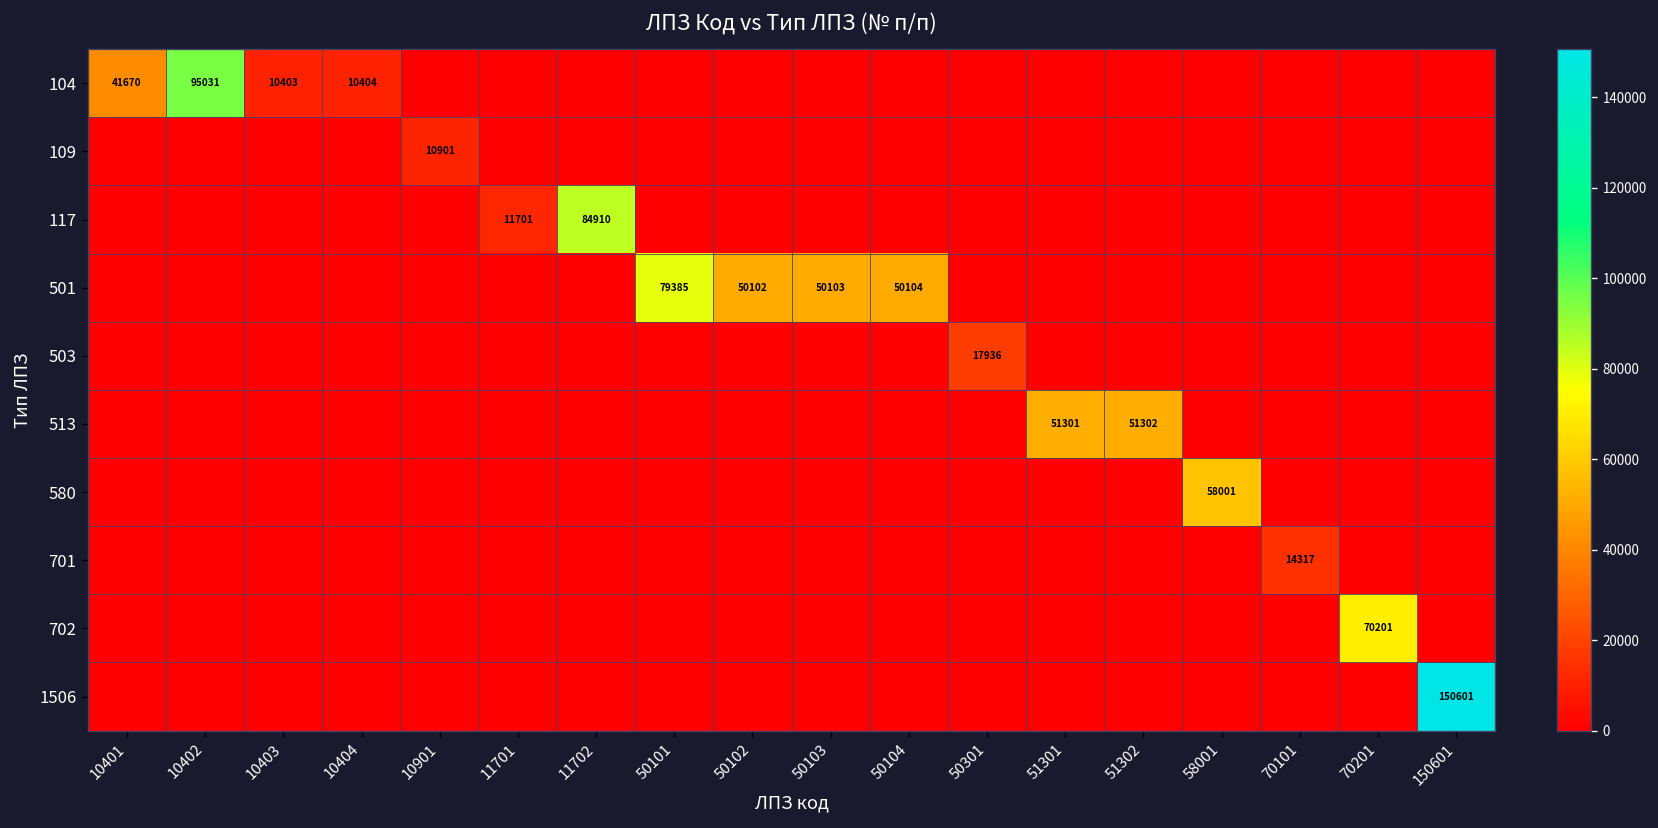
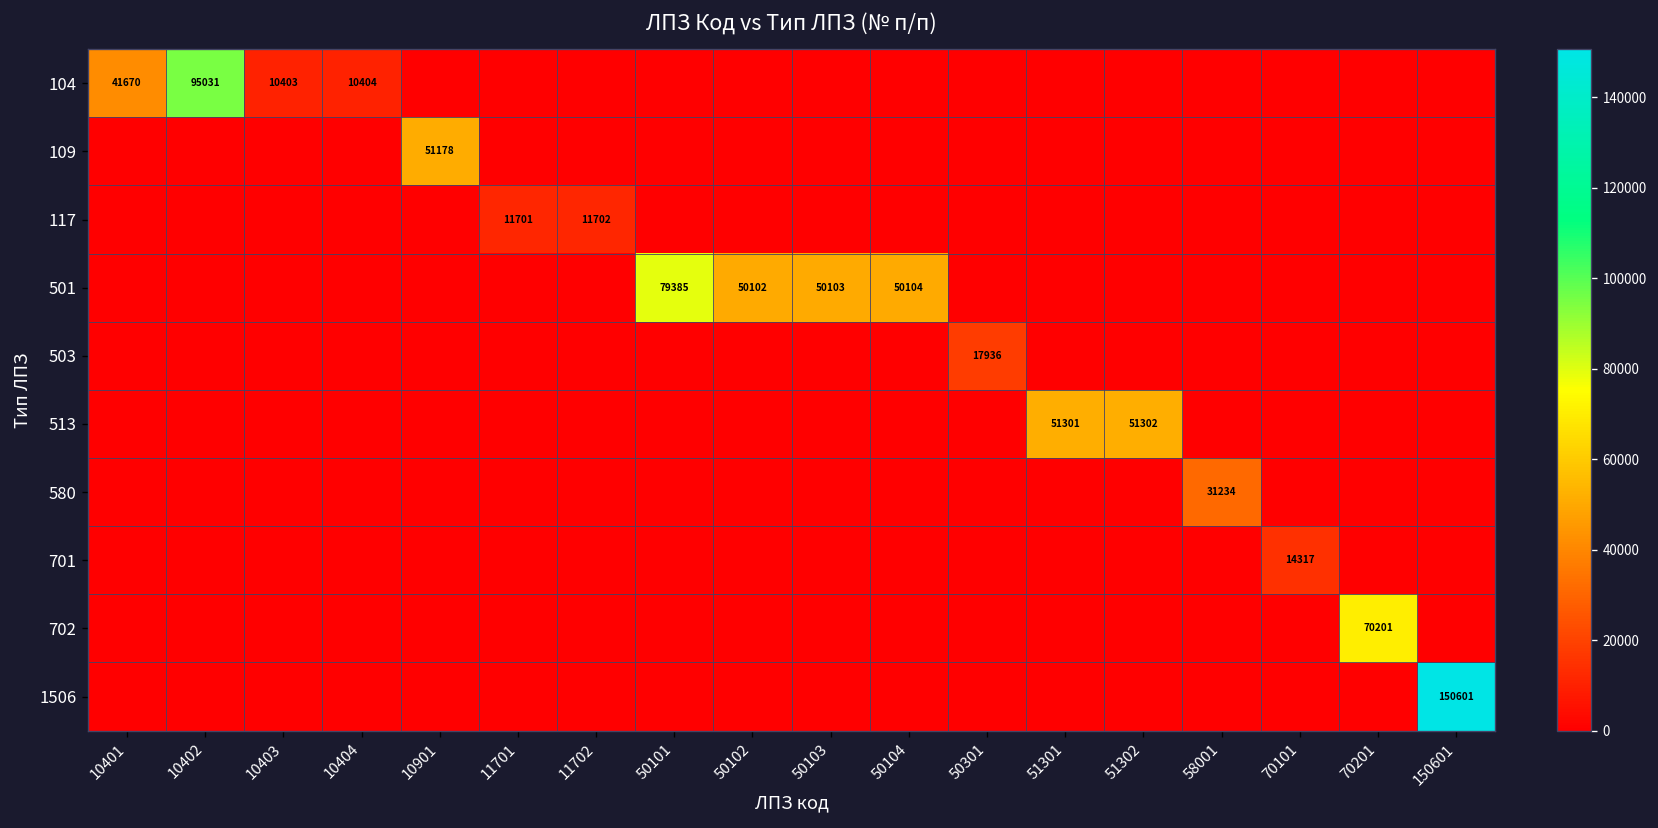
109, 10901: 10901 -> 51178
117, 11702: 84910 -> 11702
580, 58001: 58001 -> 31234
